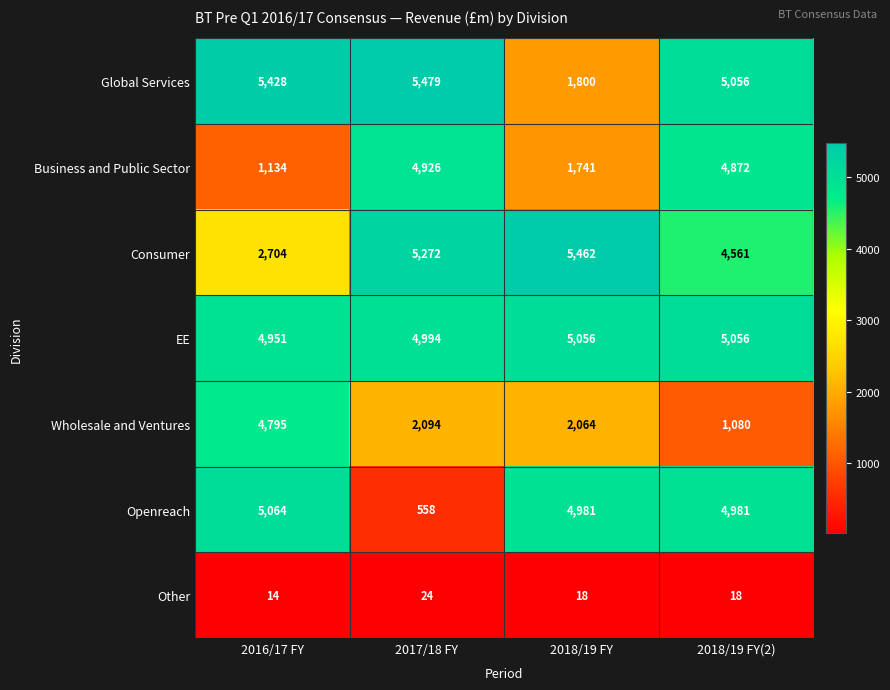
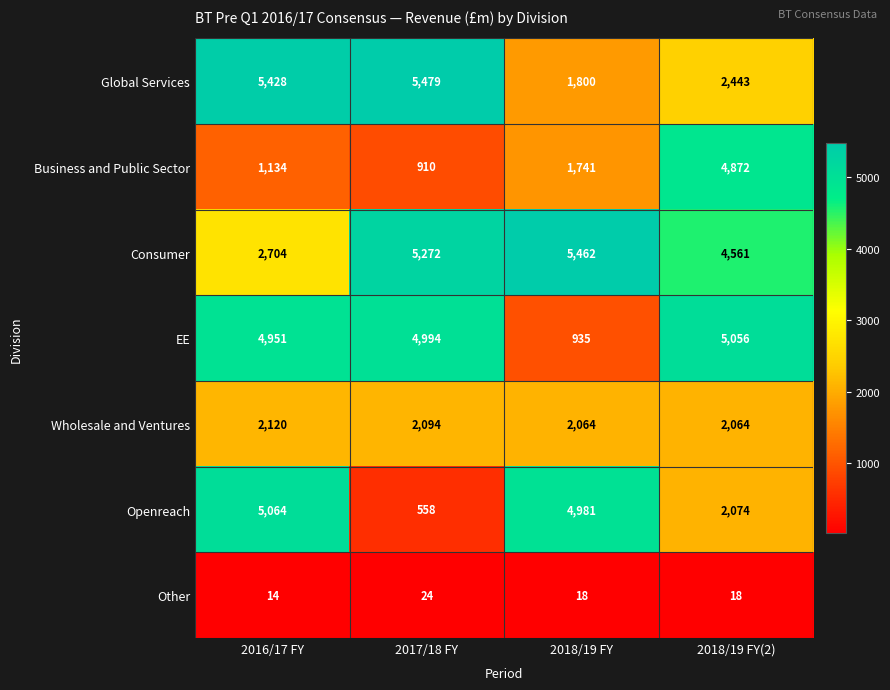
Global Services, 2018/19 FY(2): 5,056 -> 2,443
Business and Public Sector, 2017/18 FY: 4,926 -> 910
EE, 2018/19 FY: 5,056 -> 935
Wholesale and Ventures, 2016/17 FY: 4,795 -> 2,120
Wholesale and Ventures, 2018/19 FY(2): 1,080 -> 2,064
Openreach, 2018/19 FY(2): 4,981 -> 2,074
